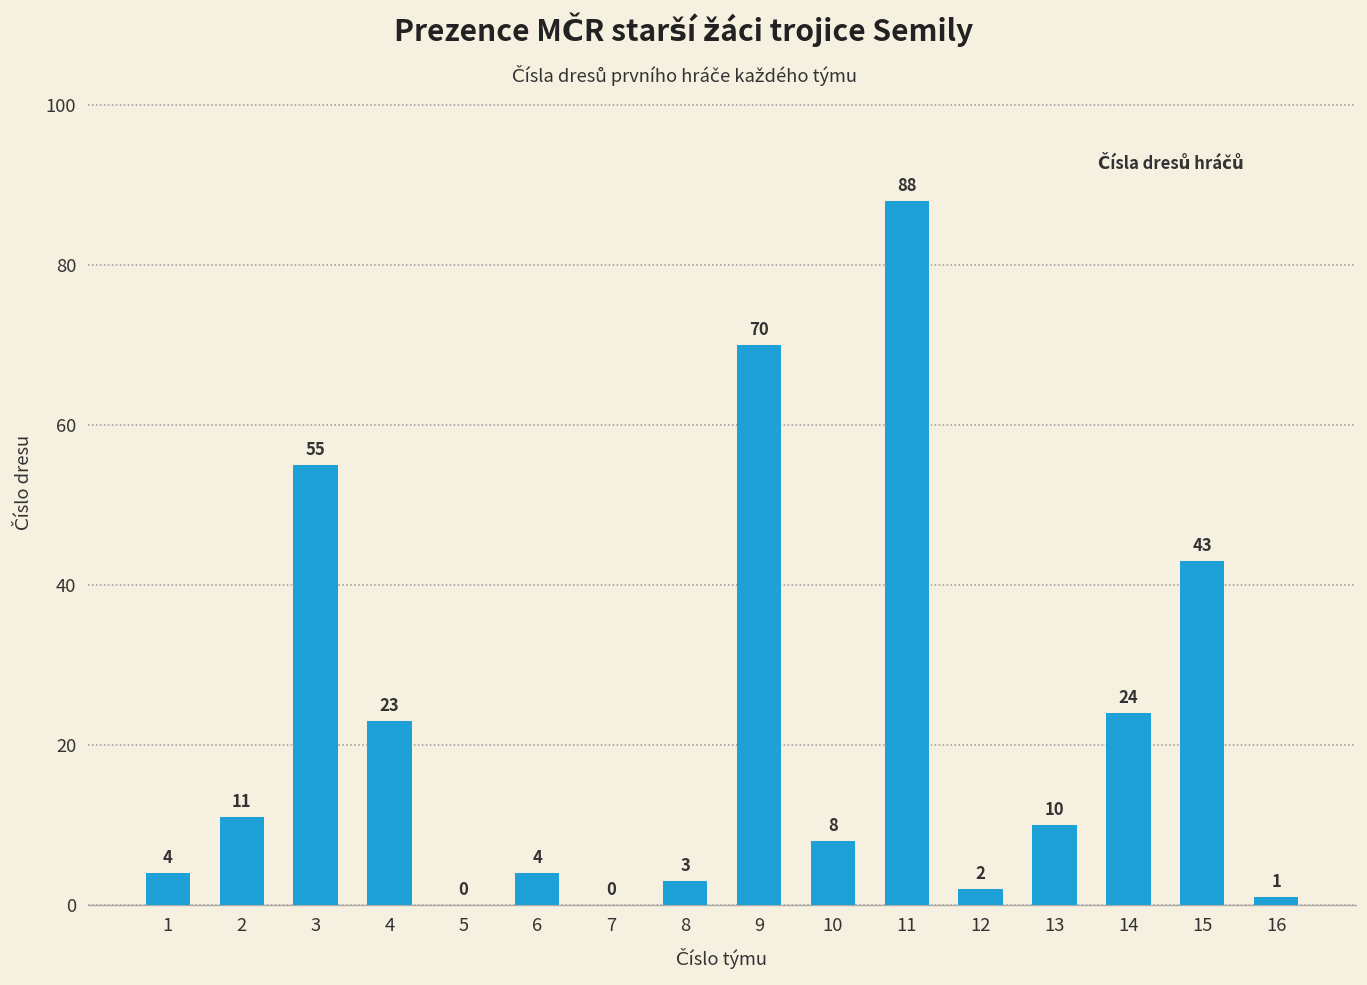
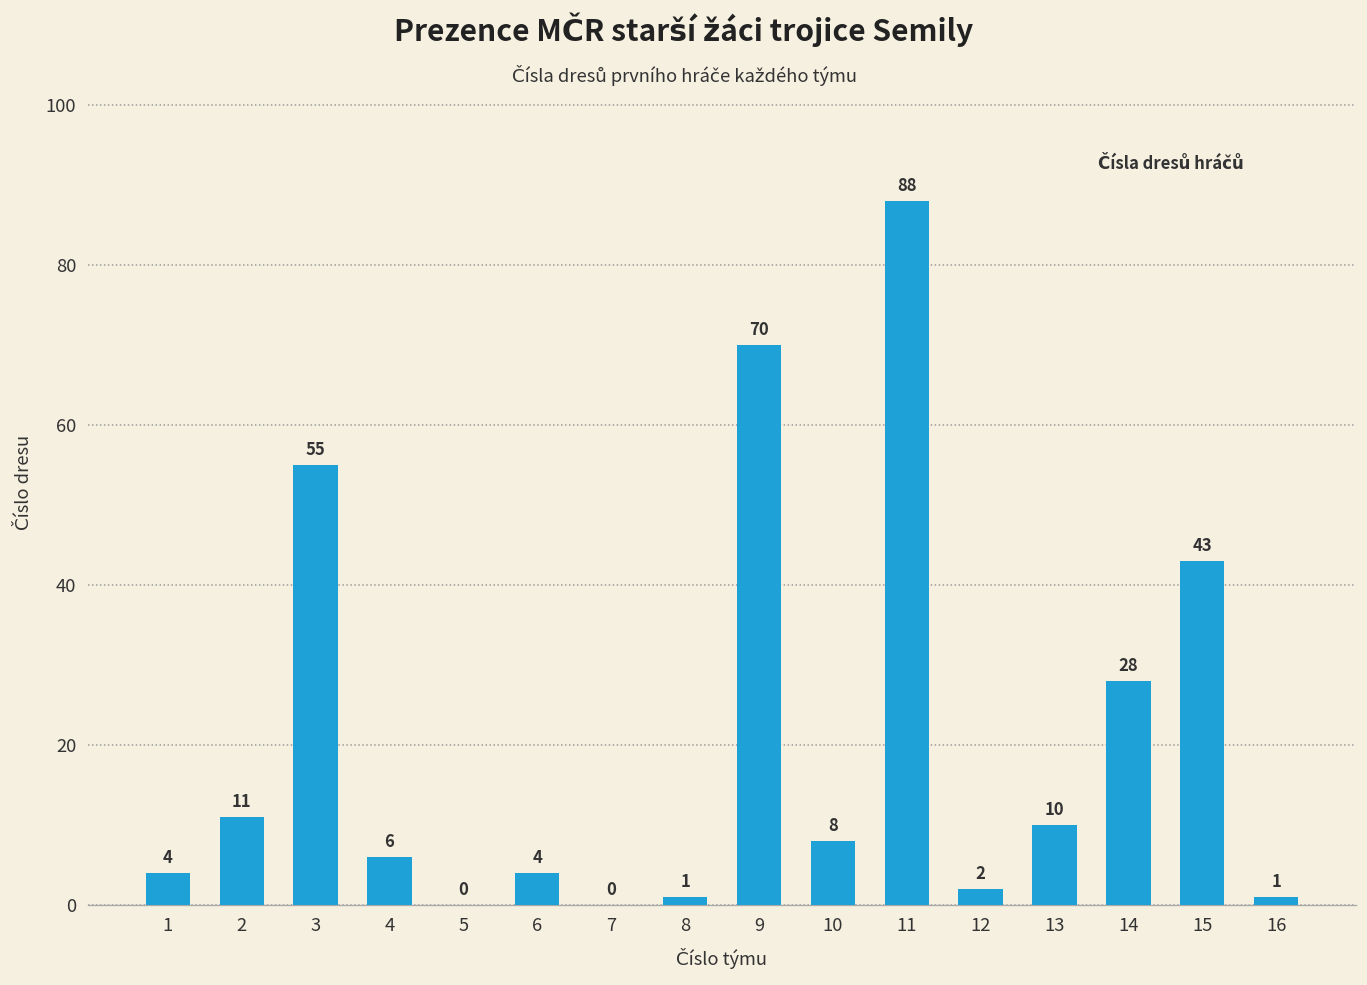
4: 23 -> 6
8: 3 -> 1
14: 24 -> 28
